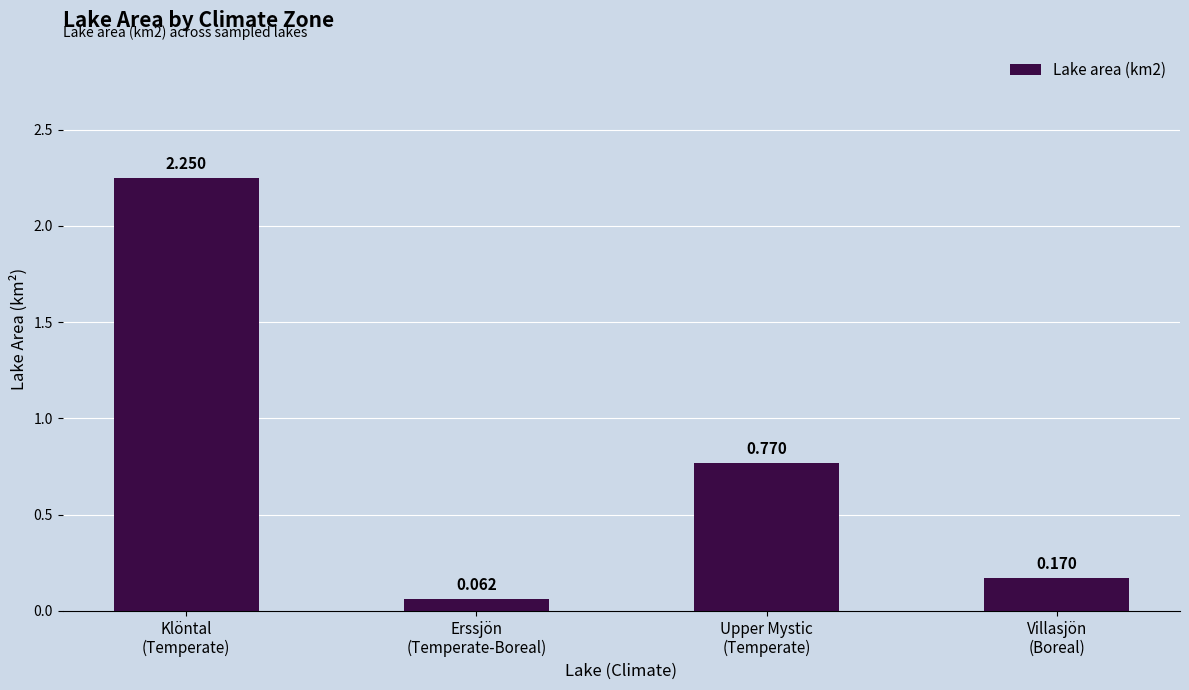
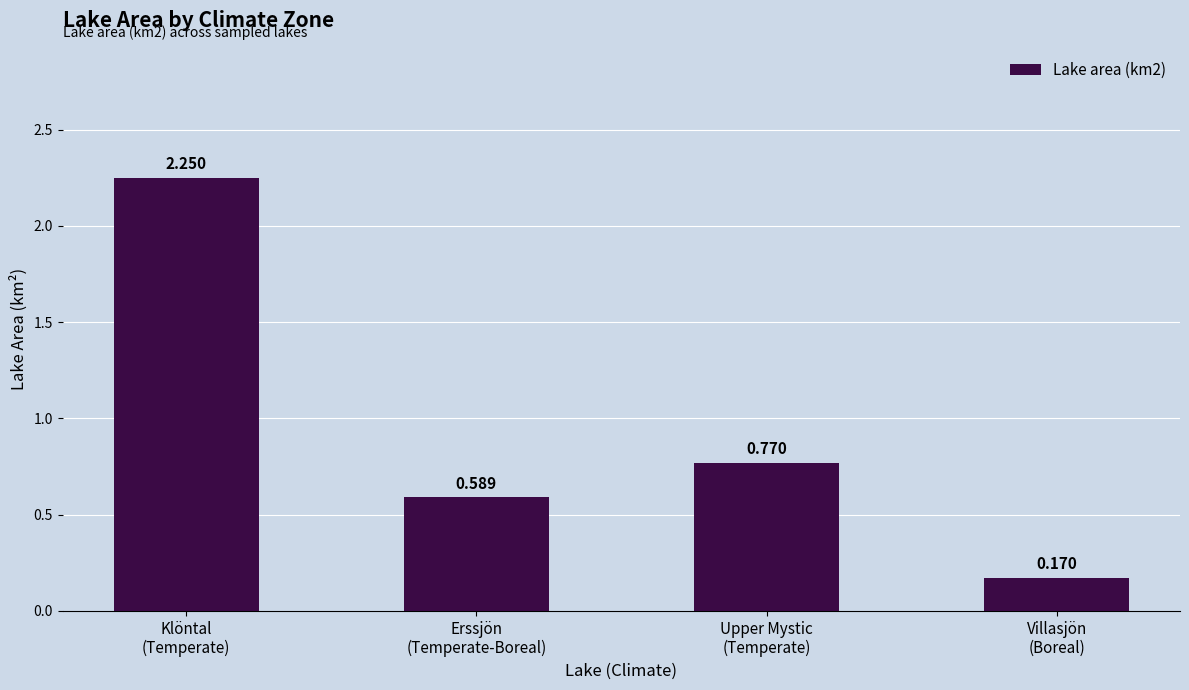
Erssjön (Temperate-Boreal): 0.062 -> 0.589
